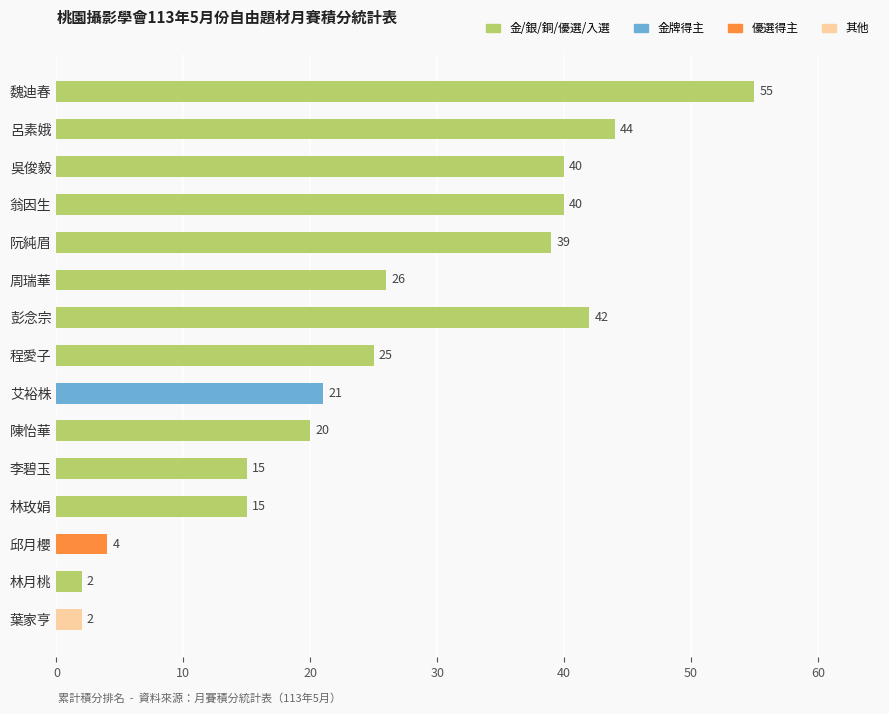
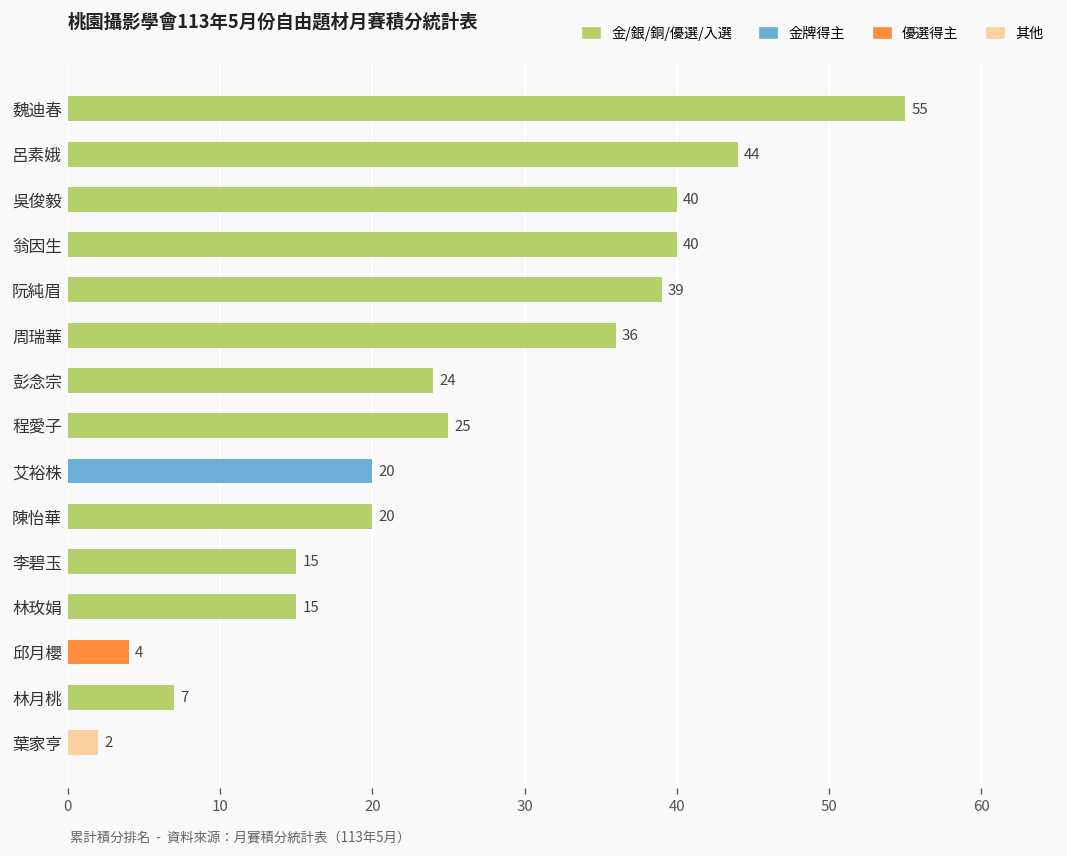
周瑞華: 26 -> 36
彭念宗: 42 -> 24
艾裕株: 21 -> 20
林月桃: 2 -> 7
